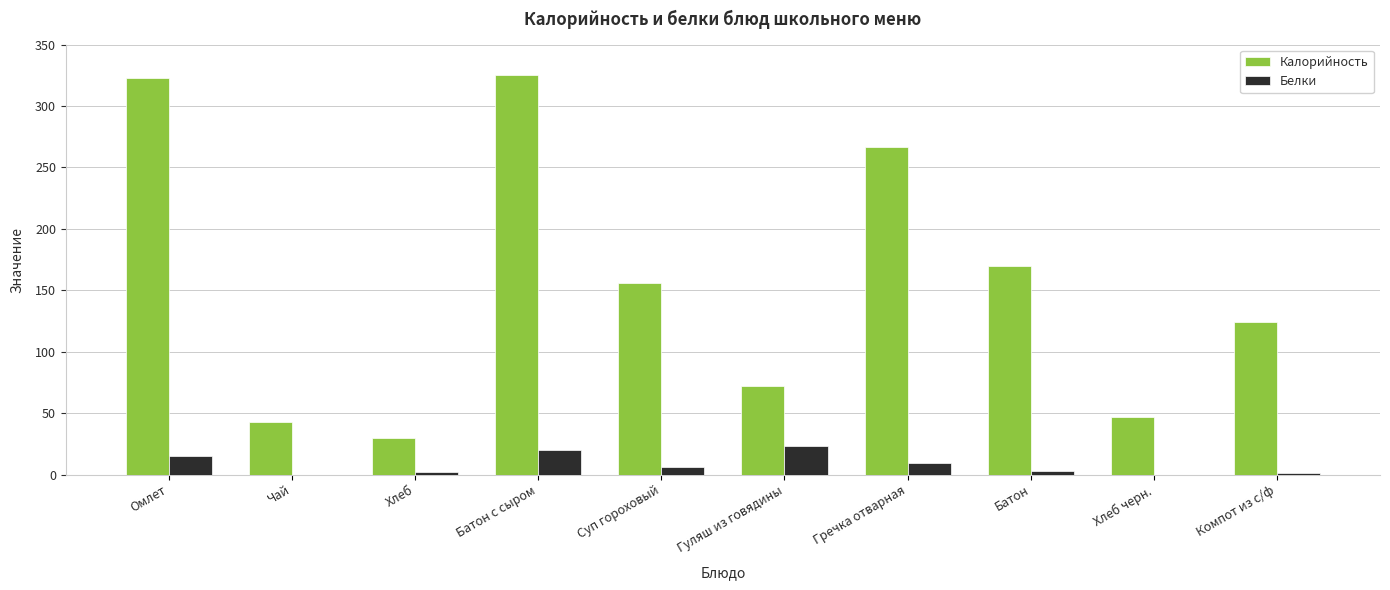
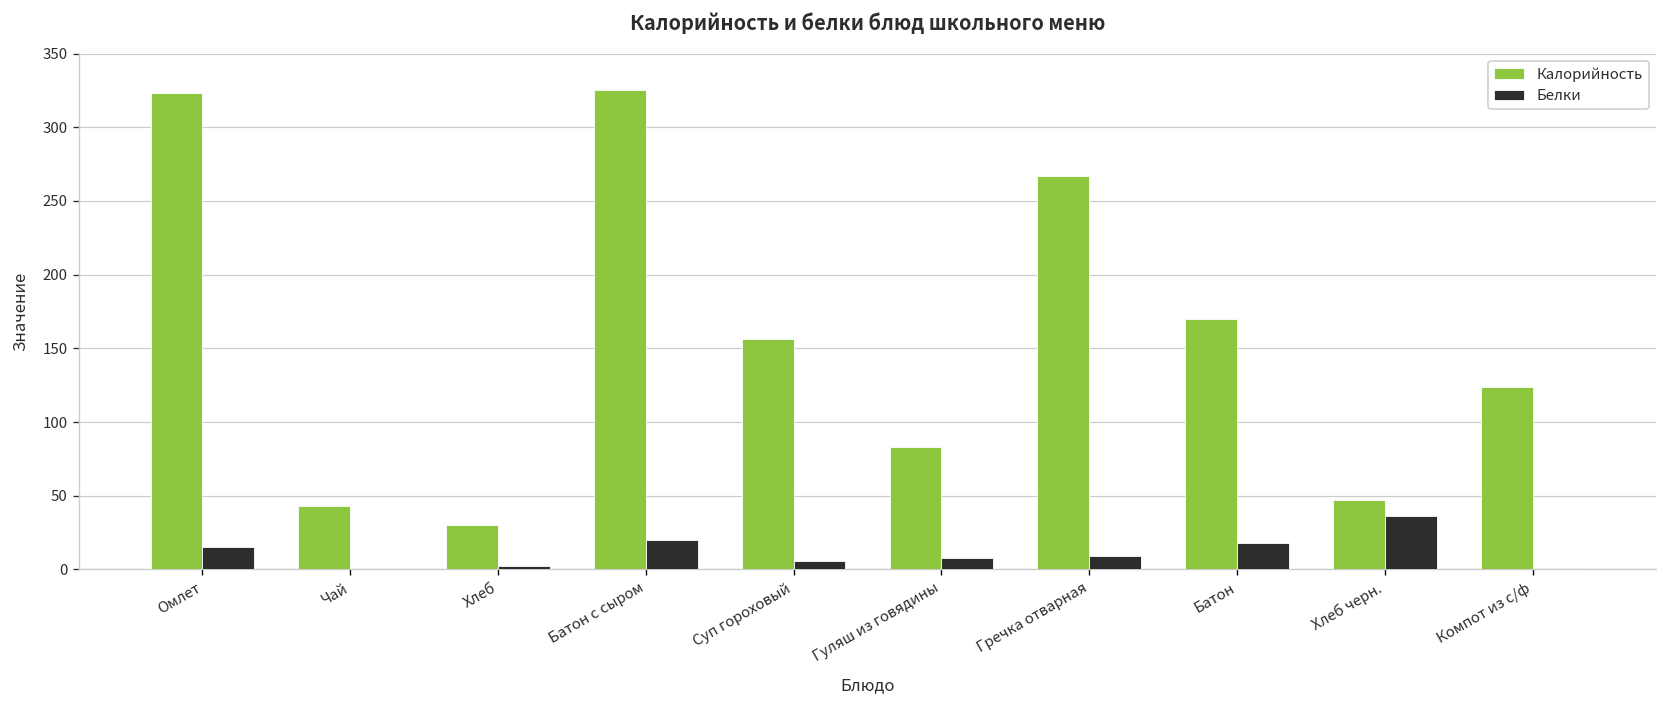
Калорийность, Гуляш из говядины: 72 -> 83
Белки, Гуляш из говядины: 23 -> 8
Белки, Батон: 3 -> 18
Белки, Хлеб черн.: 0 -> 36
